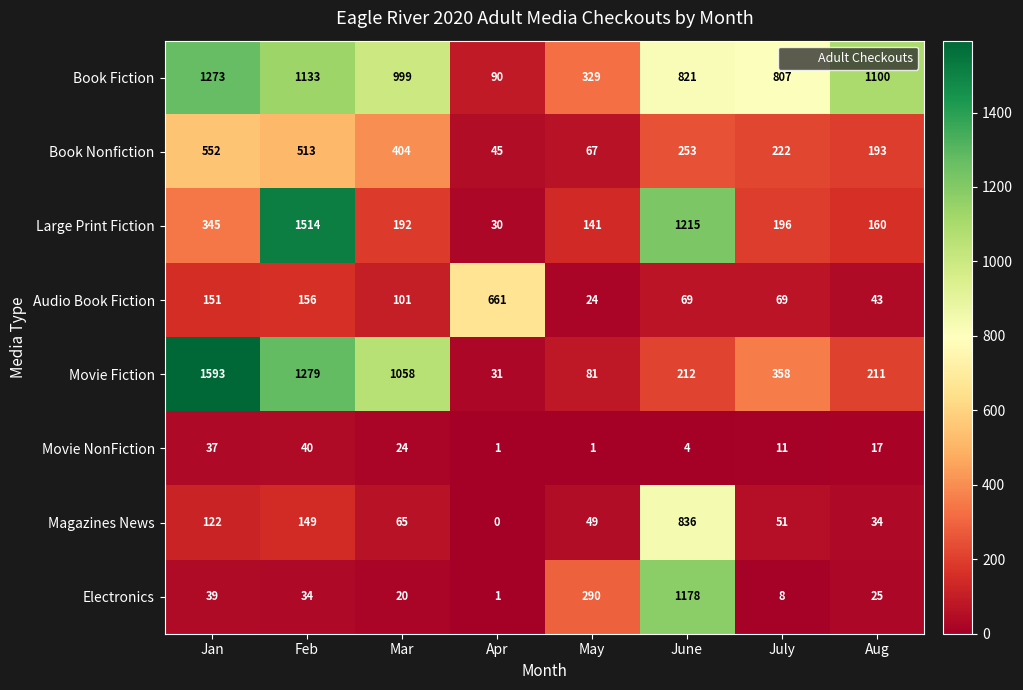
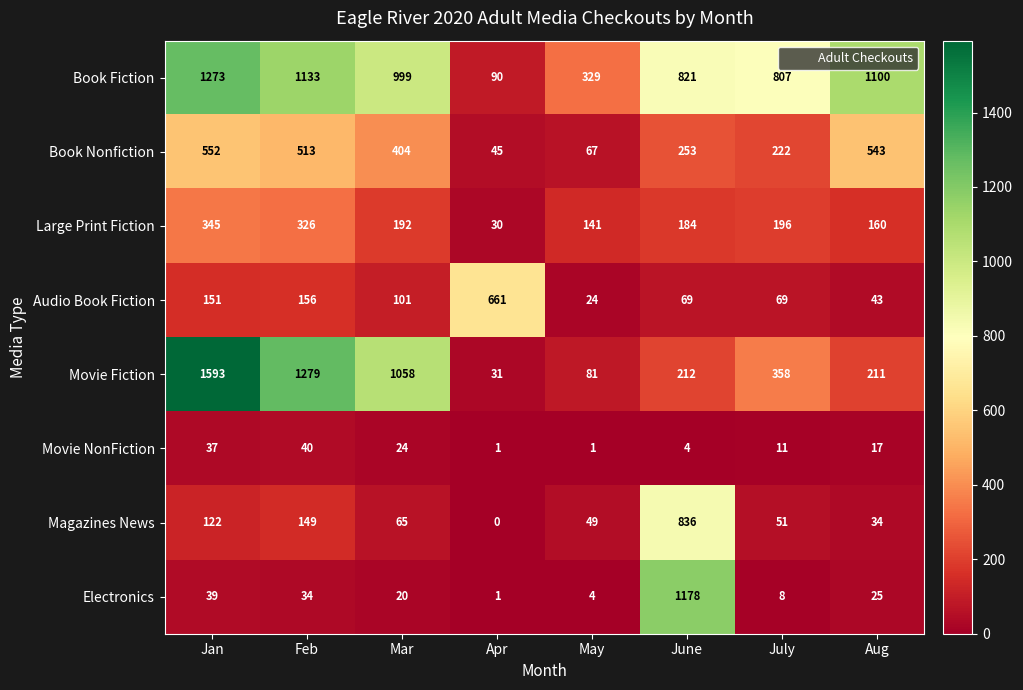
Book Nonfiction, Aug: 193 -> 543
Large Print Fiction, Feb: 1514 -> 326
Large Print Fiction, June: 1215 -> 184
Electronics, May: 290 -> 4
